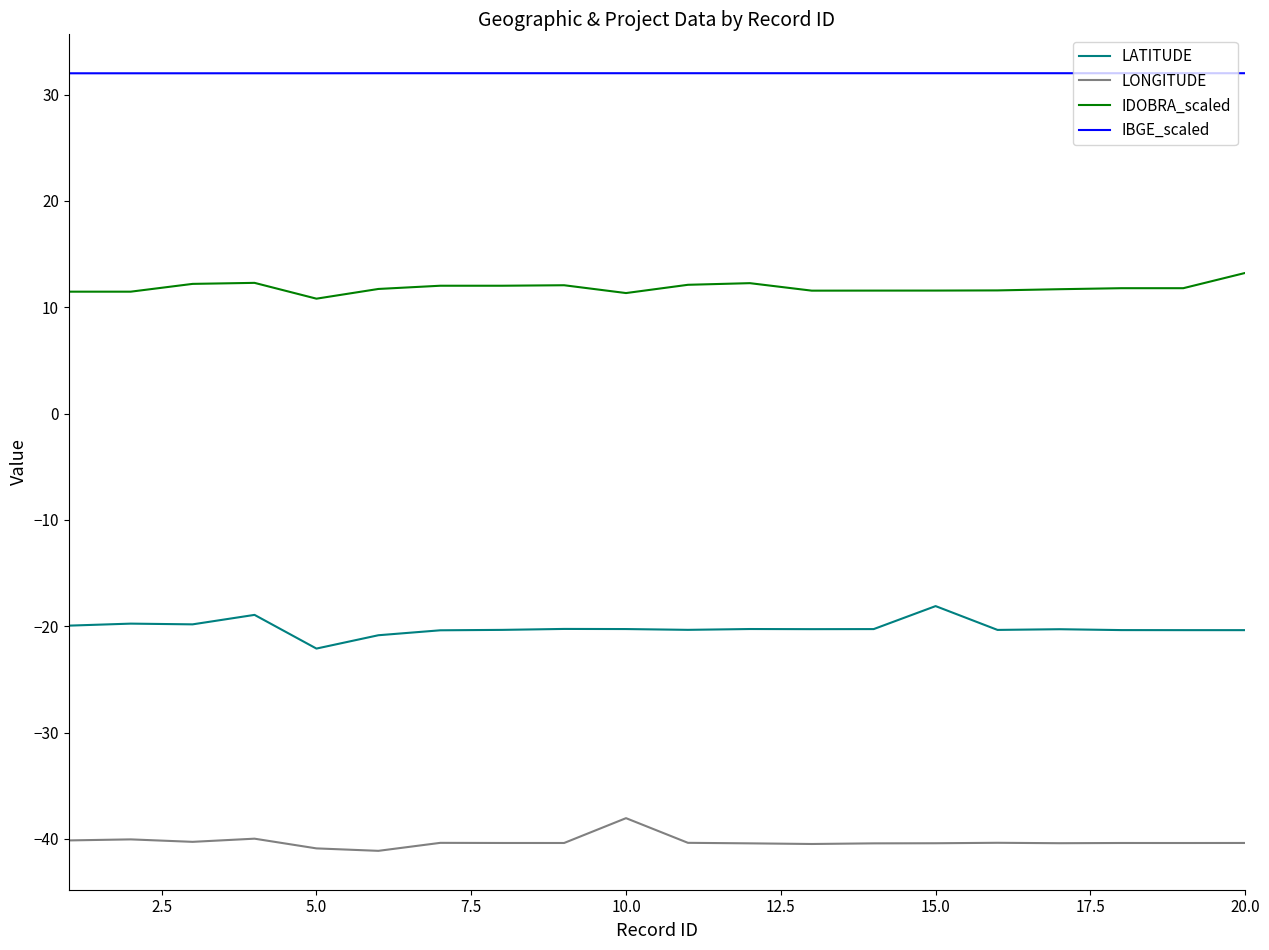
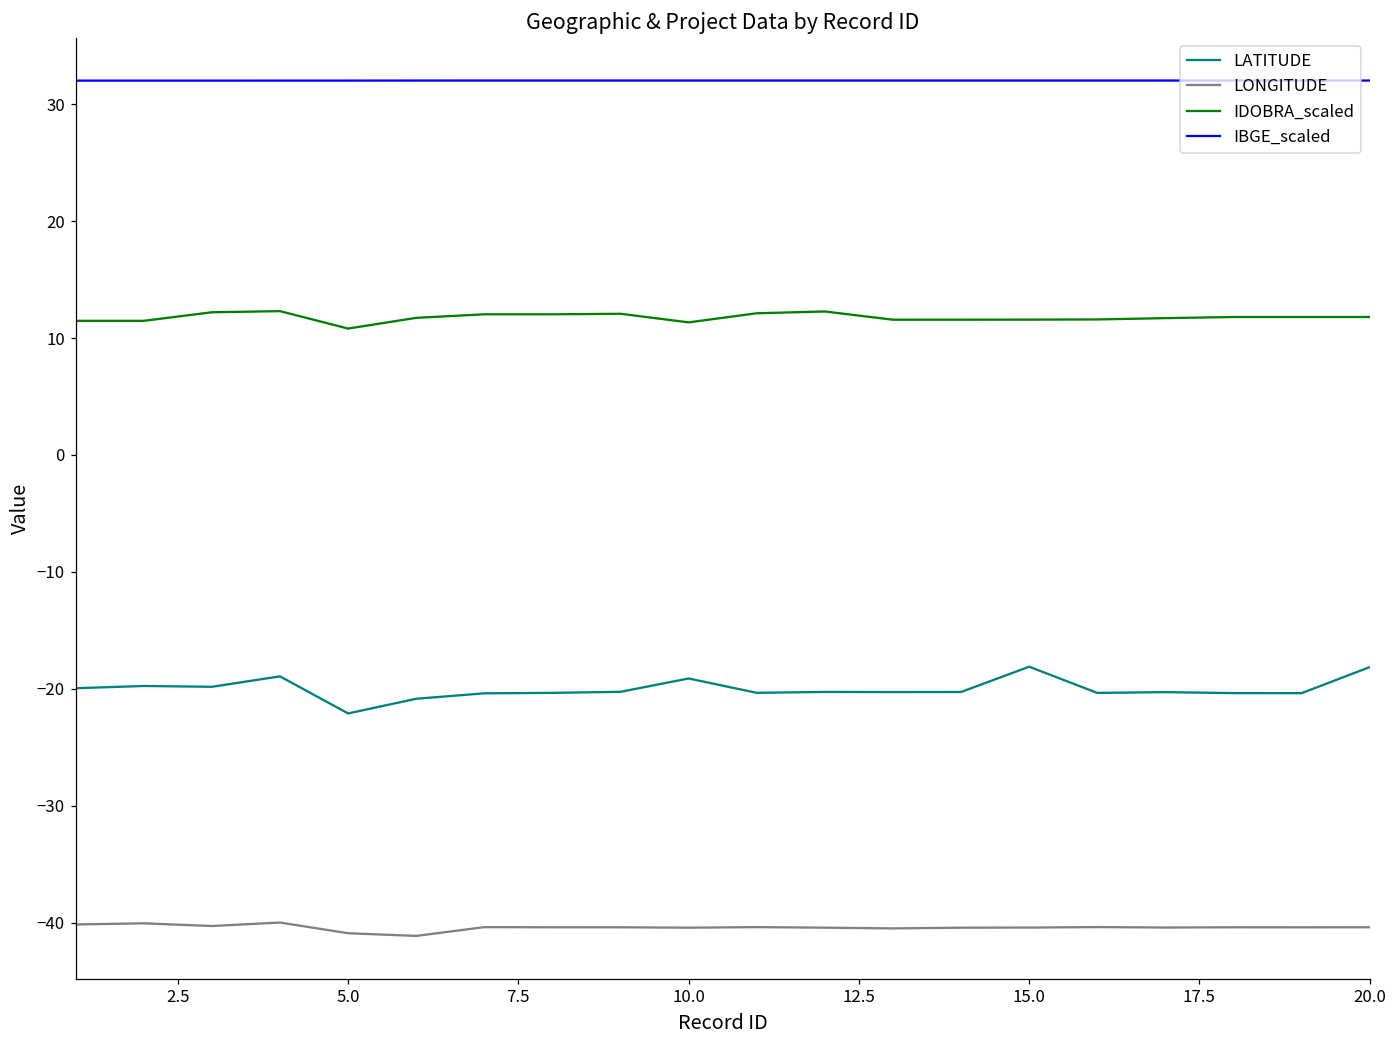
LATITUDE, 10.0: -20.3 -> -19.1
LONGITUDE, 10.0: -38.0 -> -40.4
LATITUDE, 20.0: -20.4 -> -18.1
IDOBRA_scaled, 20.0: 13.2 -> 11.8
